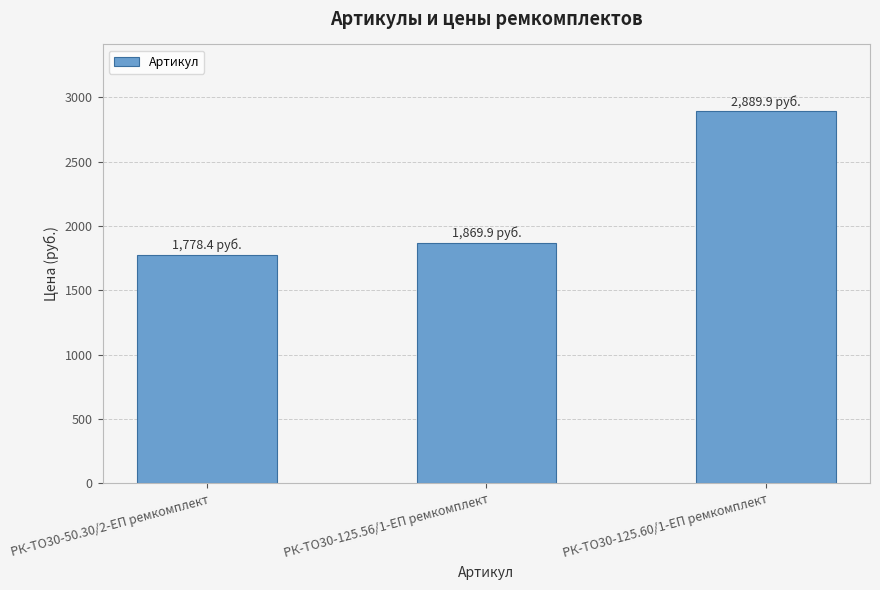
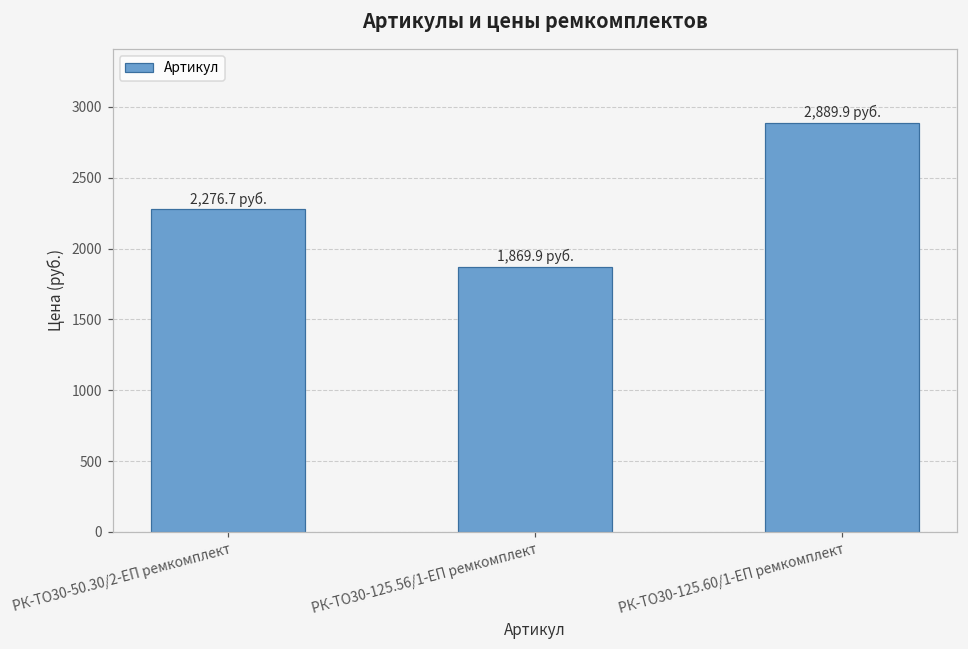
РК-ТО30-50.30/2-ЕП ремкомплект: 1,778.4 -> 2,276.7
